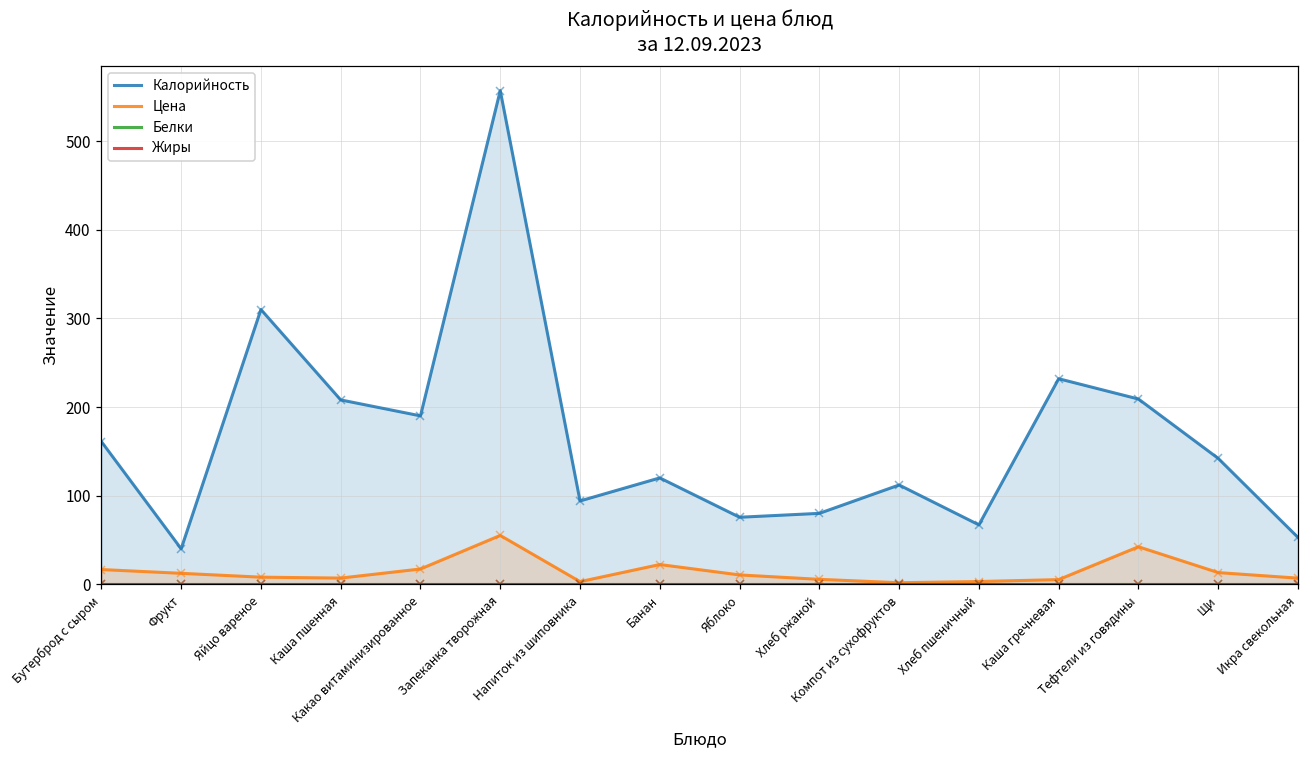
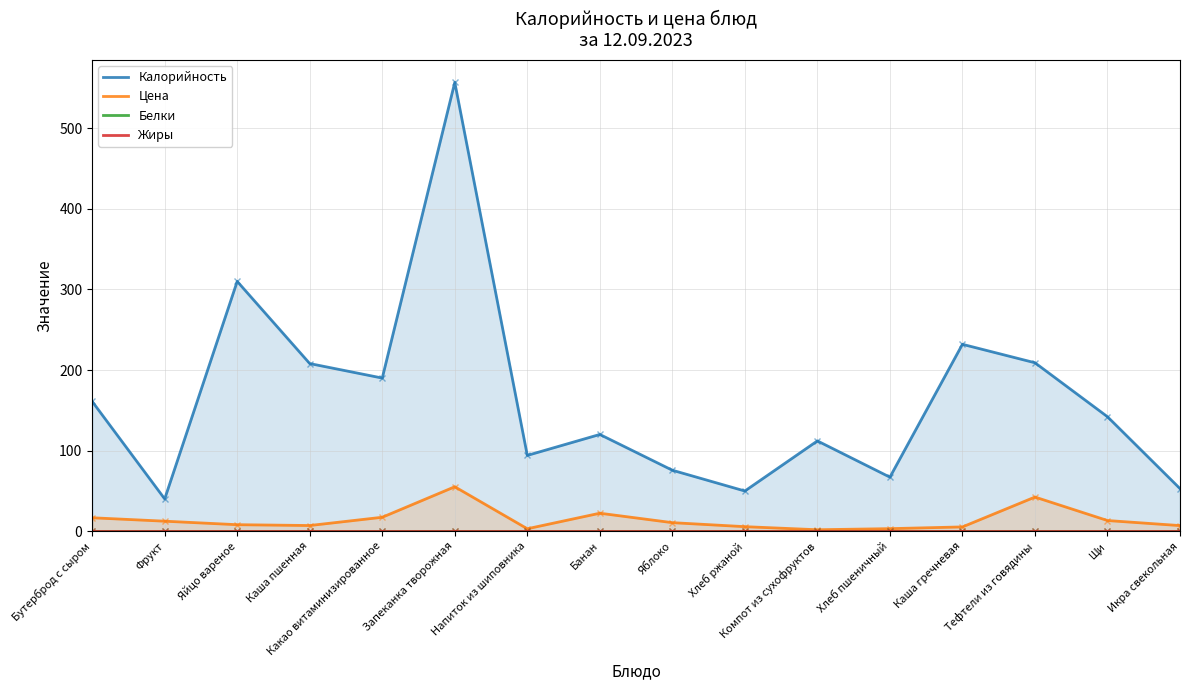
Калорийность, Хлеб ржаной: 80 -> 50
